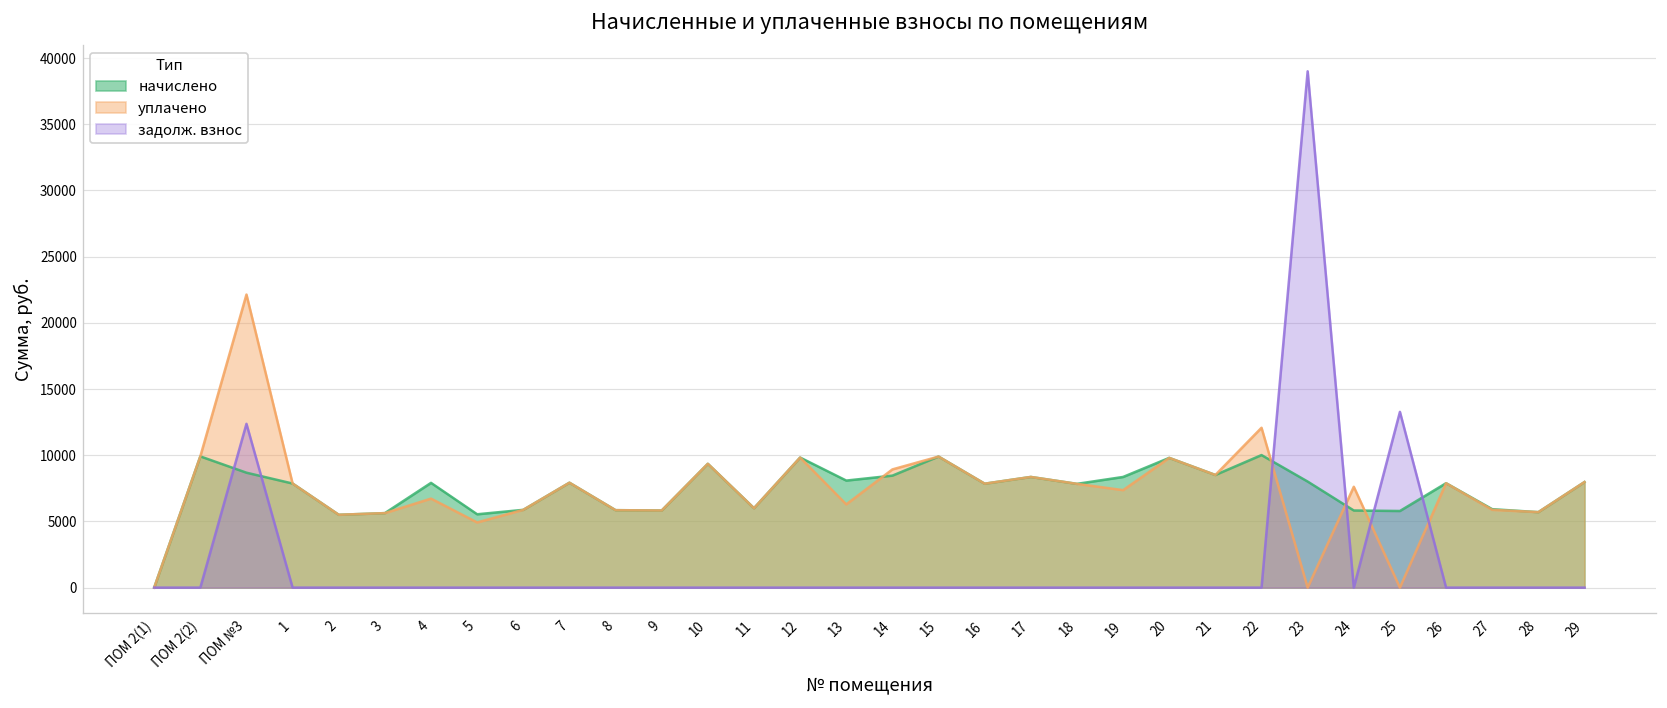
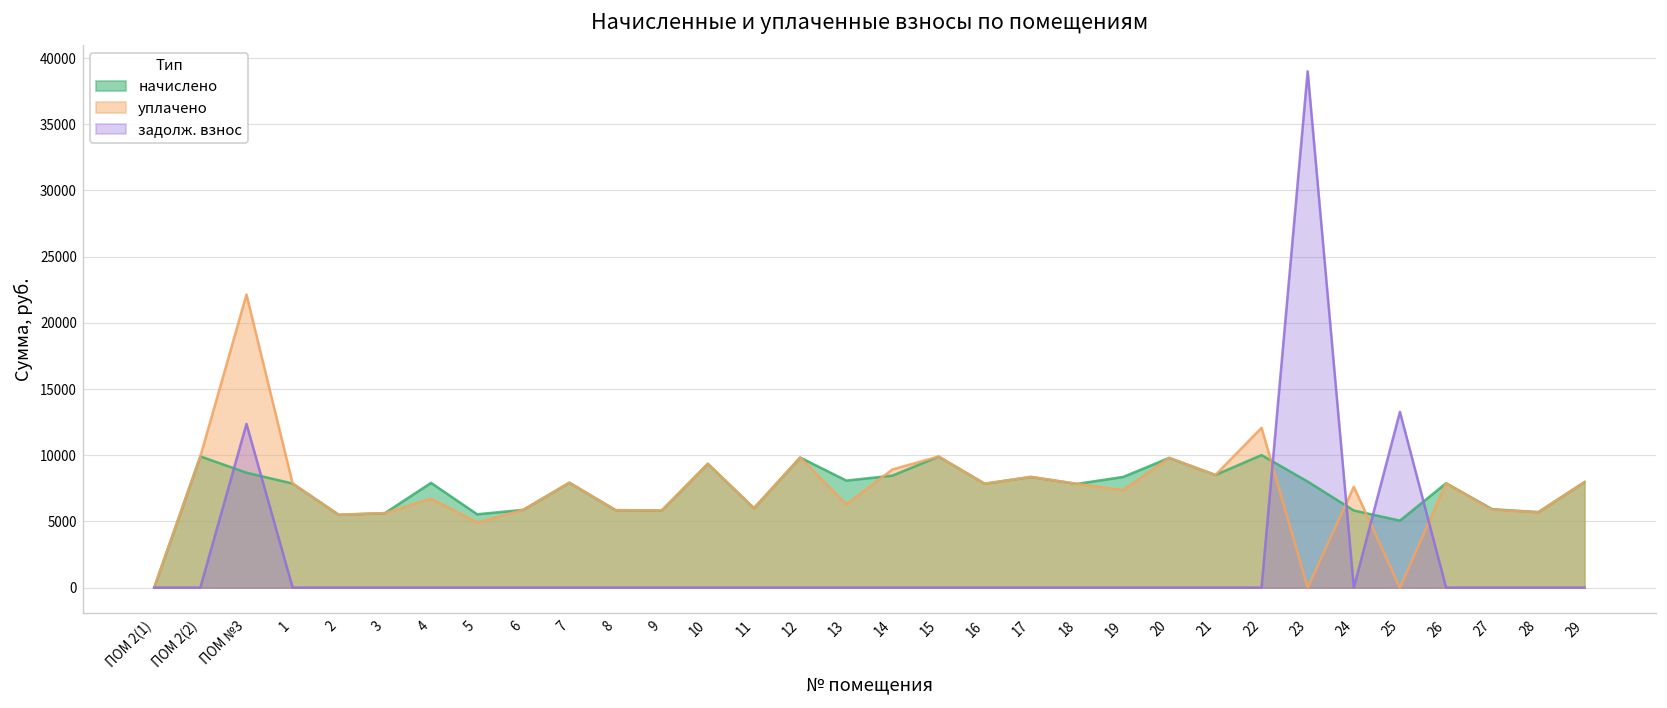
начислено, 25: 5800 -> 5100
